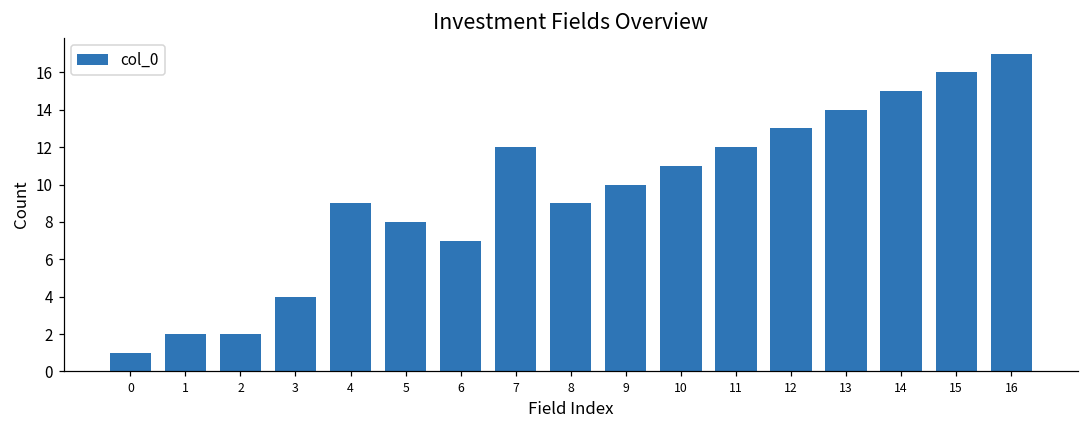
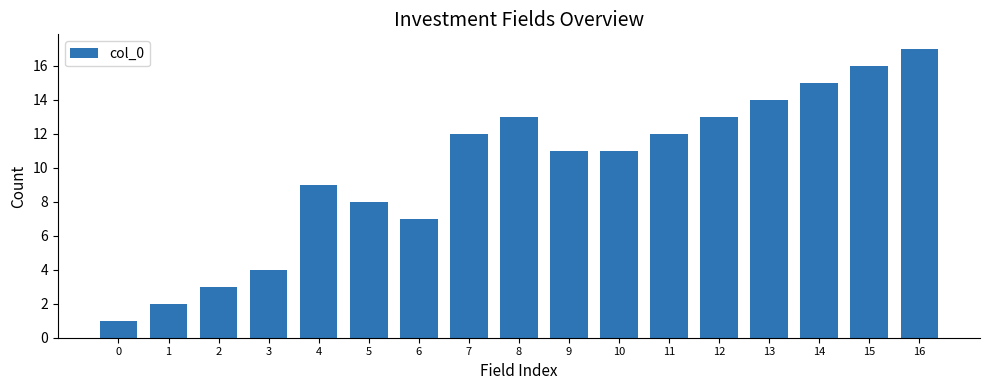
2: 2 -> 3
8: 9 -> 13
9: 10 -> 11
